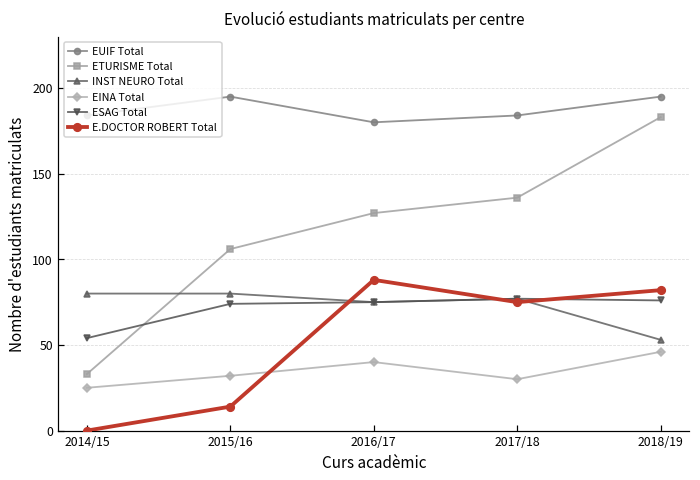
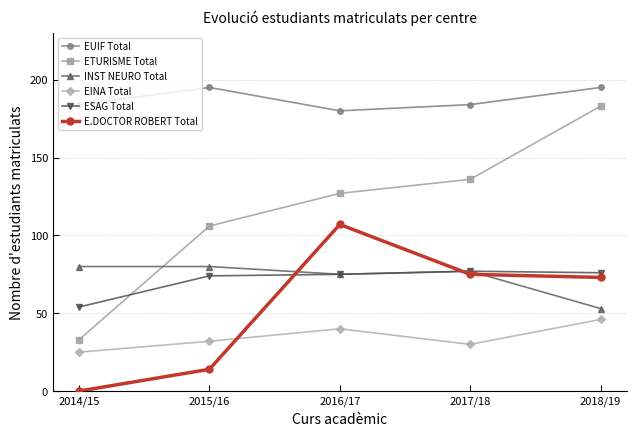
E.DOCTOR ROBERT Total, 2016/17: 88 -> 107
E.DOCTOR ROBERT Total, 2018/19: 82 -> 73
